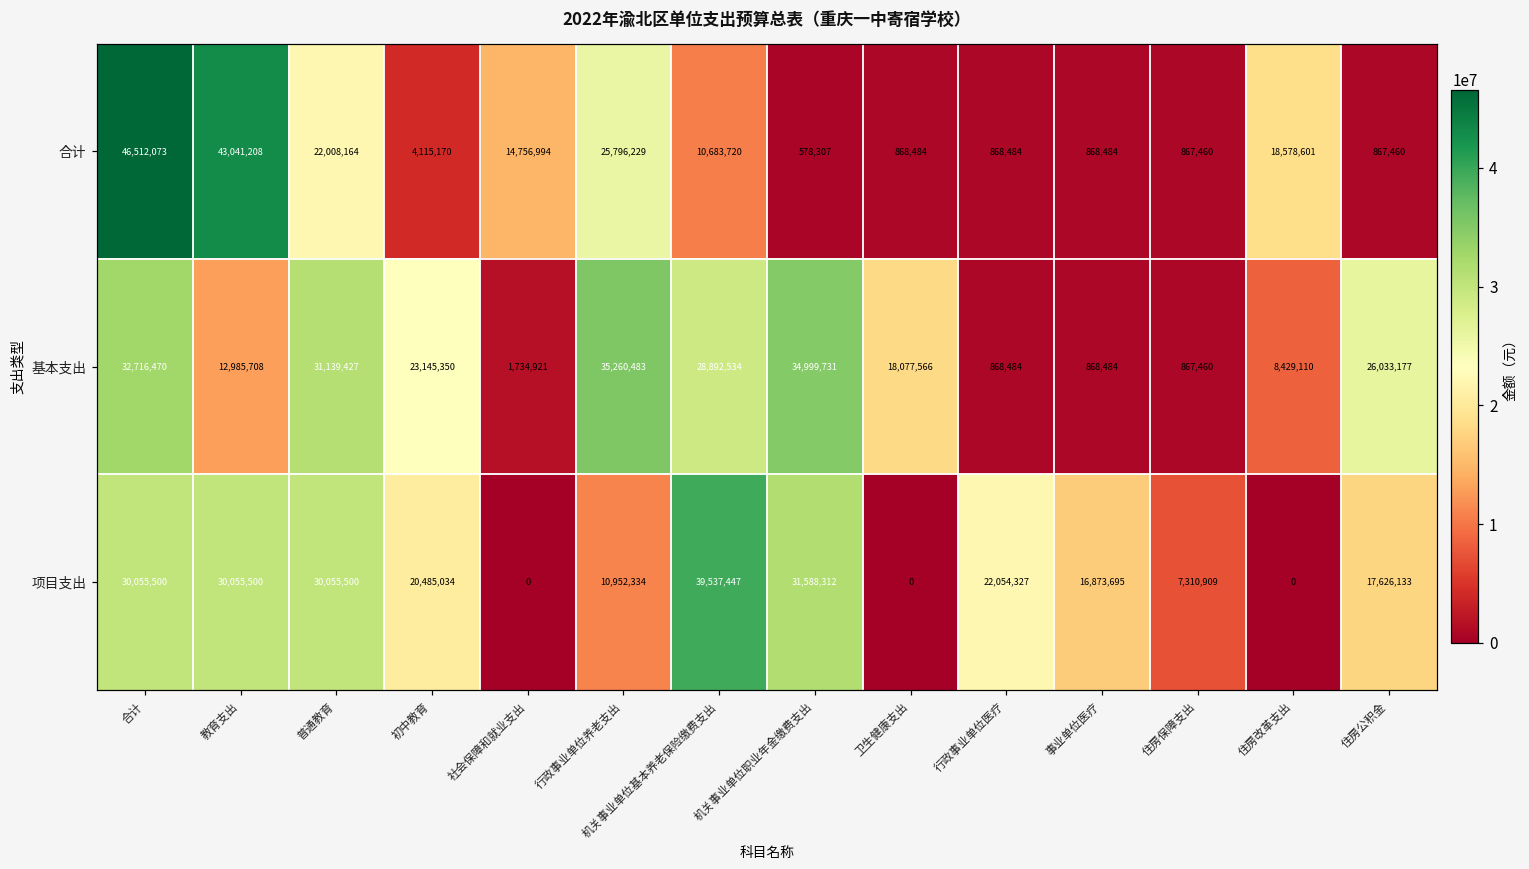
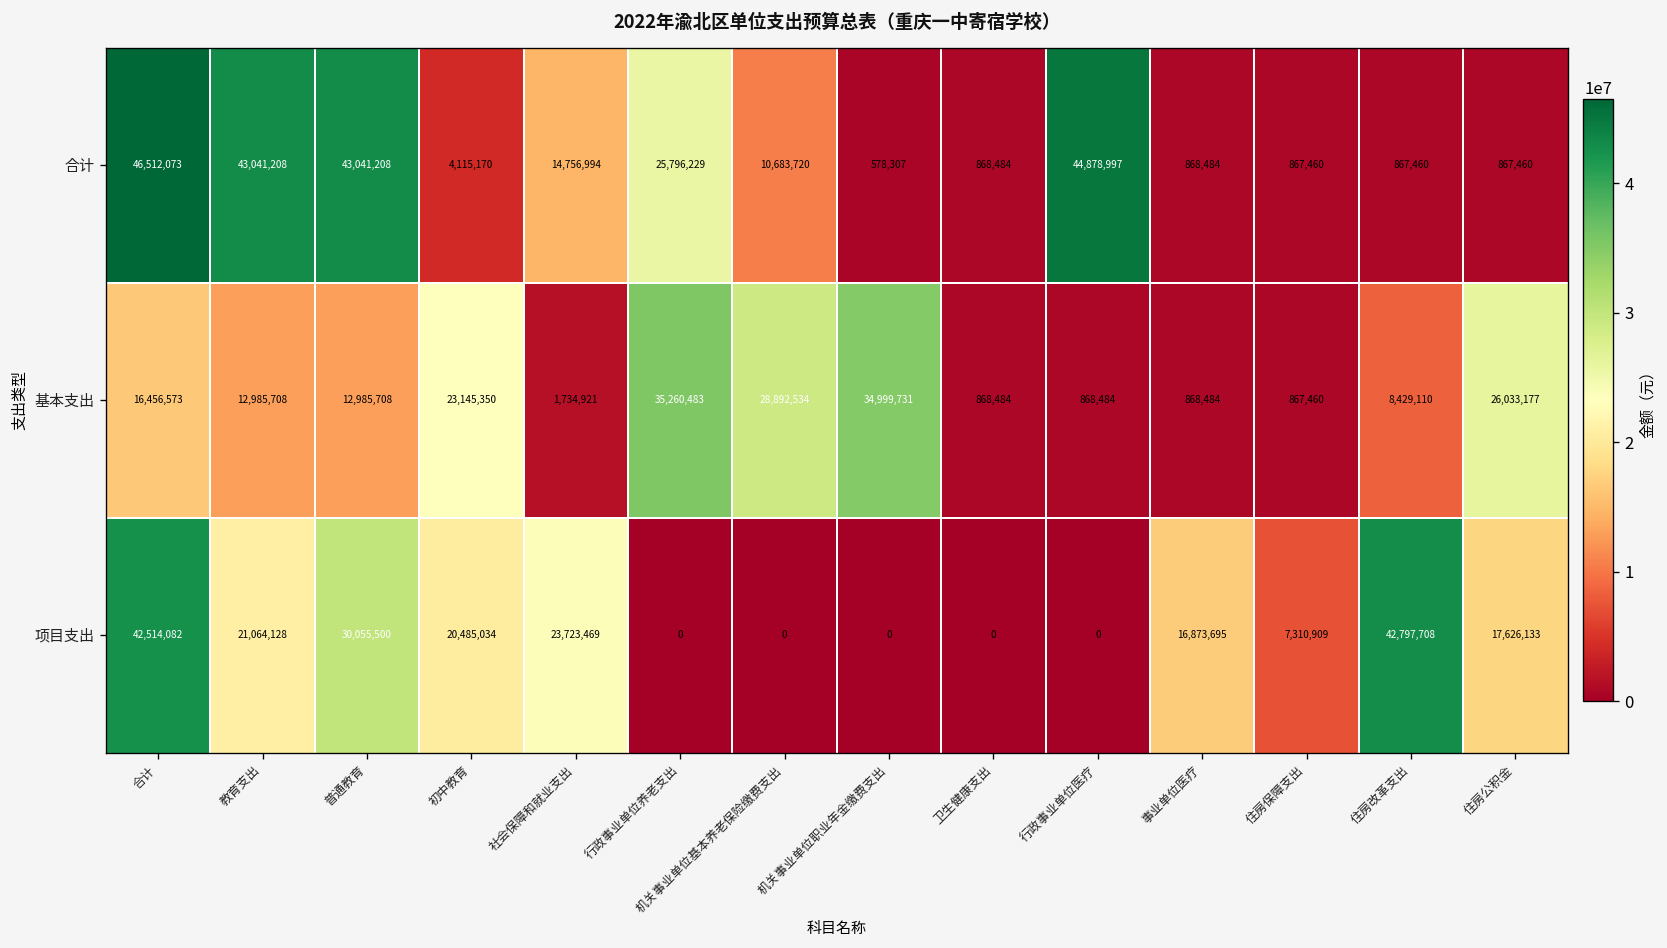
合计, 普通教育: 22,008,164 -> 43,041,208
合计, 行政事业单位医疗: 868,484 -> 44,878,997
合计, 住房改革支出: 18,578,601 -> 867,460
基本支出, 合计: 32,716,470 -> 16,456,573
基本支出, 普通教育: 31,139,427 -> 12,985,708
基本支出, 卫生健康支出: 18,077,566 -> 868,484
项目支出, 合计: 30,055,500 -> 42,514,082
项目支出, 教育支出: 30,055,500 -> 21,064,128
项目支出, 社会保障和就业支出: 0 -> 23,723,469
项目支出, 行政事业单位养老支出: 10,952,334 -> 0
项目支出, 机关事业单位基本养老保险缴费支出: 39,537,447 -> 0
项目支出, 机关事业单位职业年金缴费支出: 31,588,312 -> 0
项目支出, 行政事业单位医疗: 22,054,327 -> 0
项目支出, 住房改革支出: 0 -> 42,797,708
